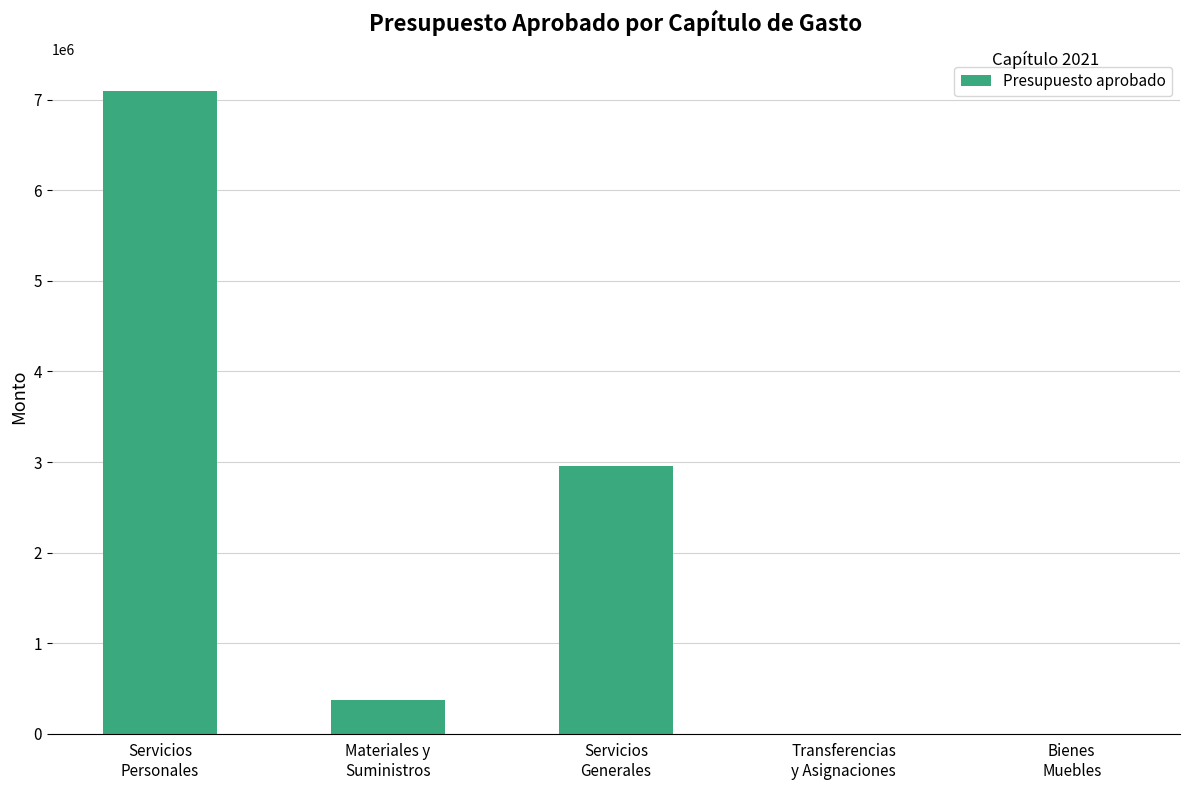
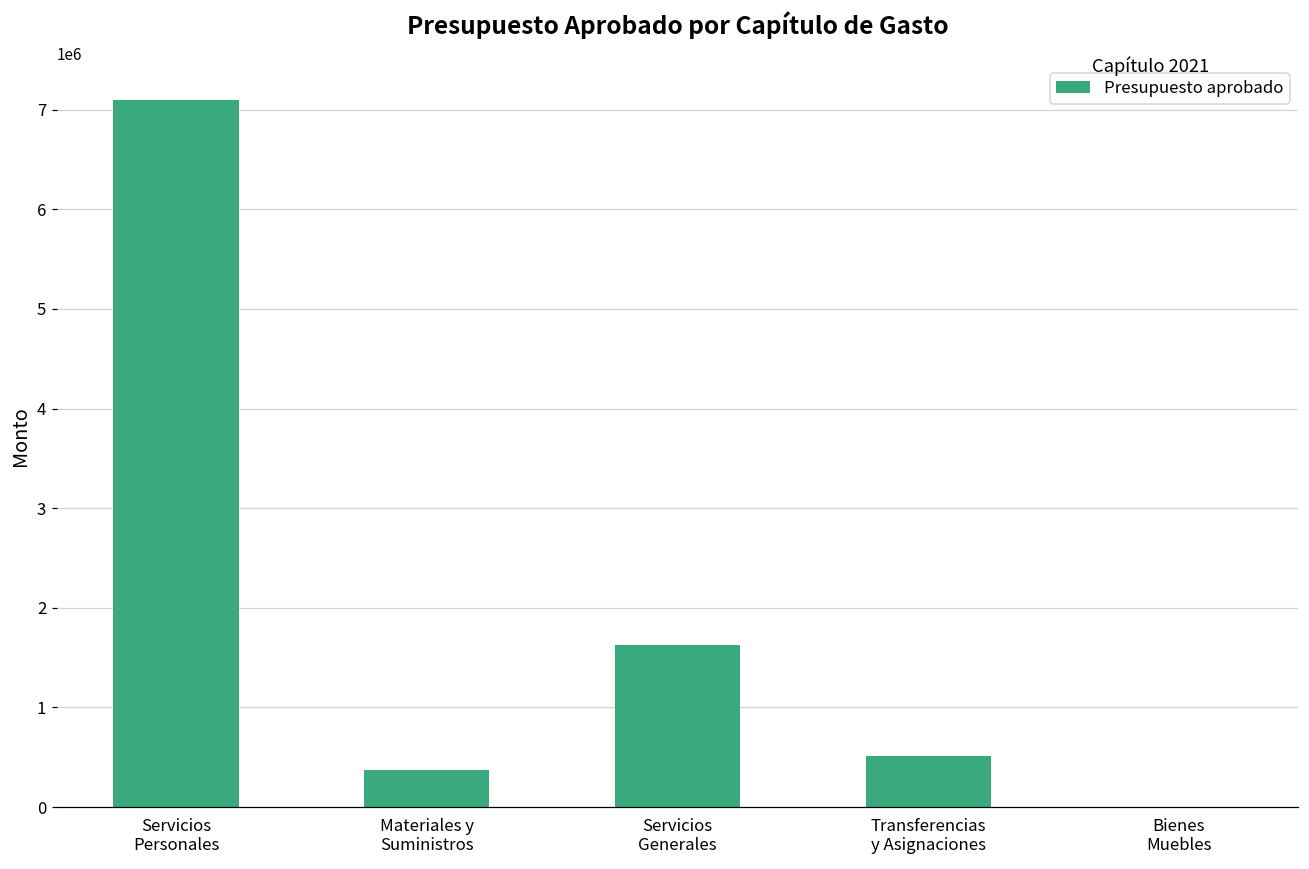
Servicios Generales: 3000000 -> 1600000
Transferencias y Asignaciones: 0 -> 500000
